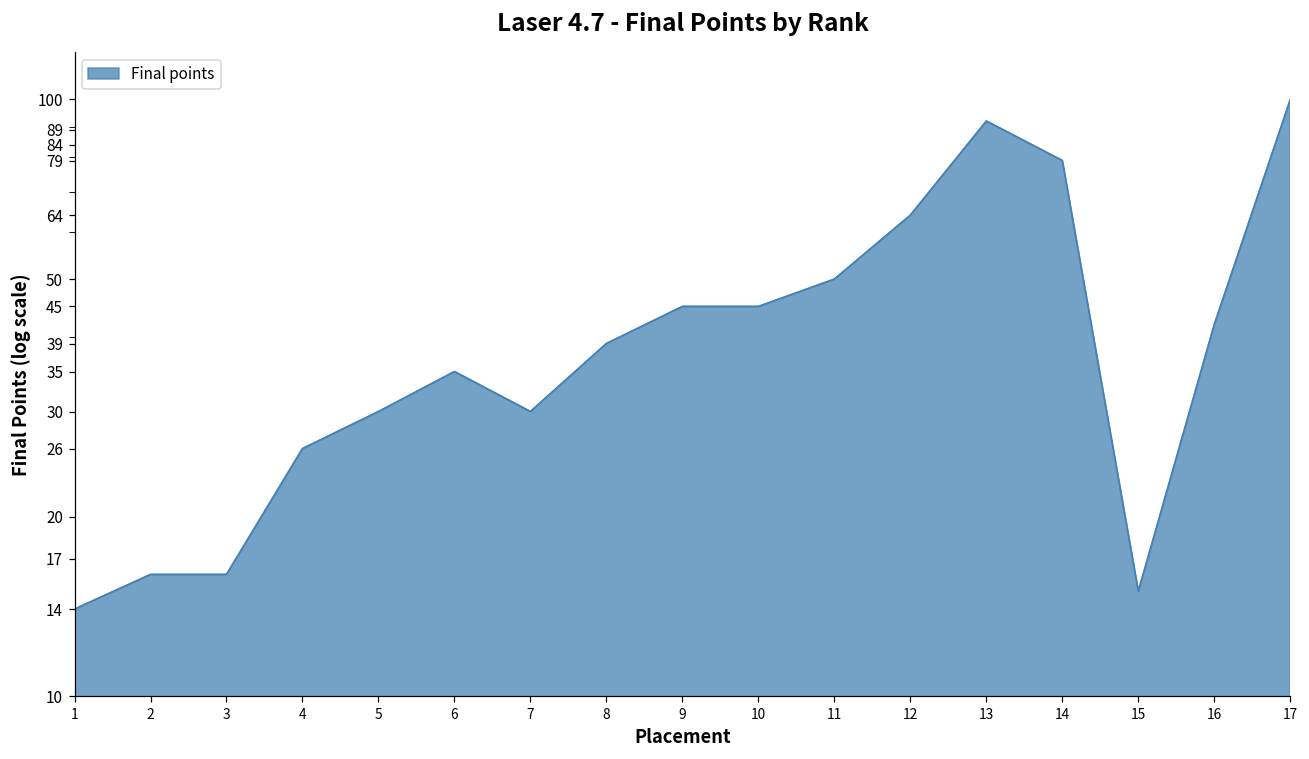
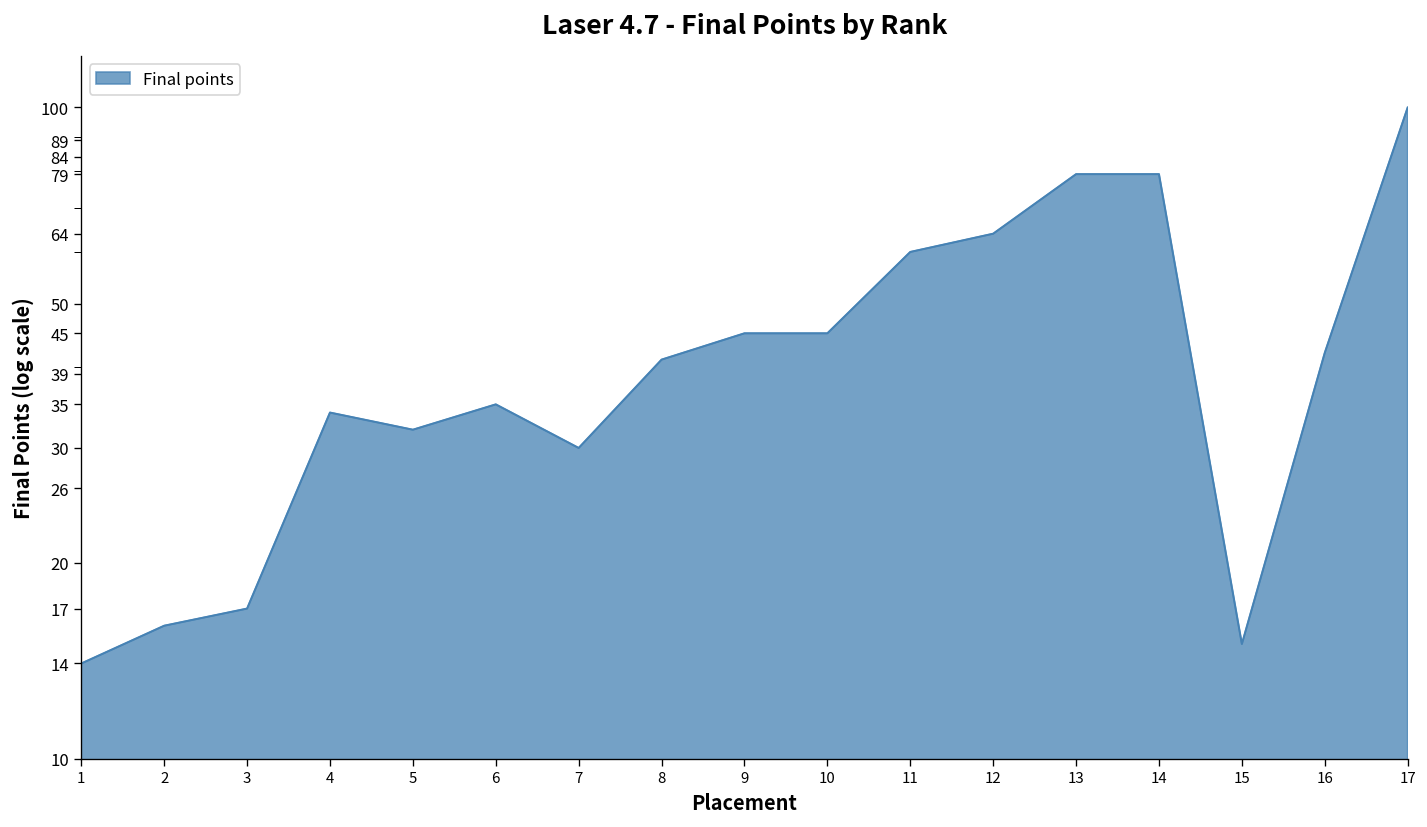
3: 16 -> 17
4: 26 -> 34
5: 30 -> 32
8: 39 -> 41
11: 50 -> 60
13: 92 -> 79
